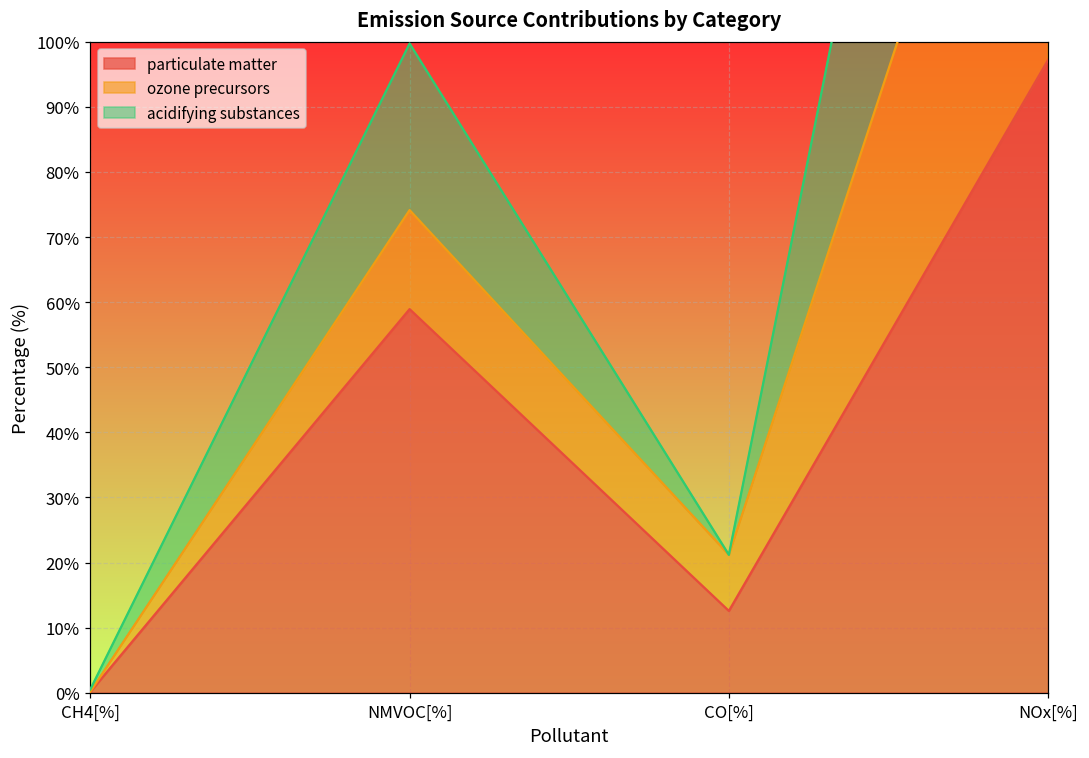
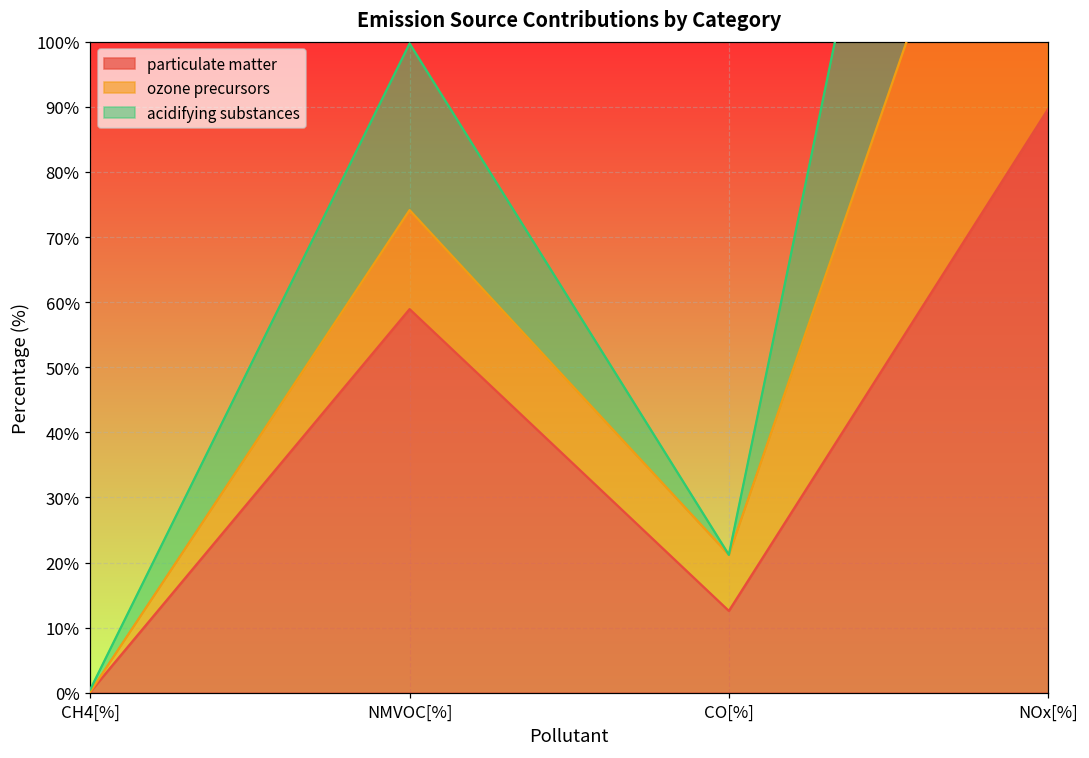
particulate matter, NOx[%]: 97% -> 90%
